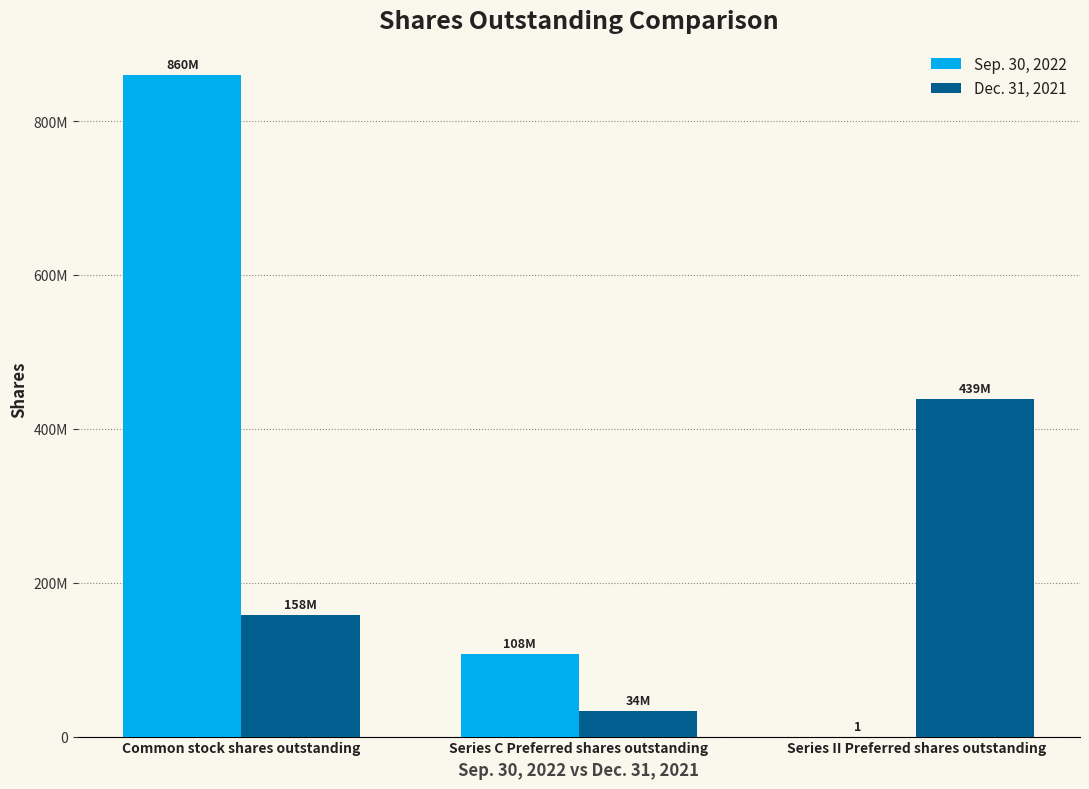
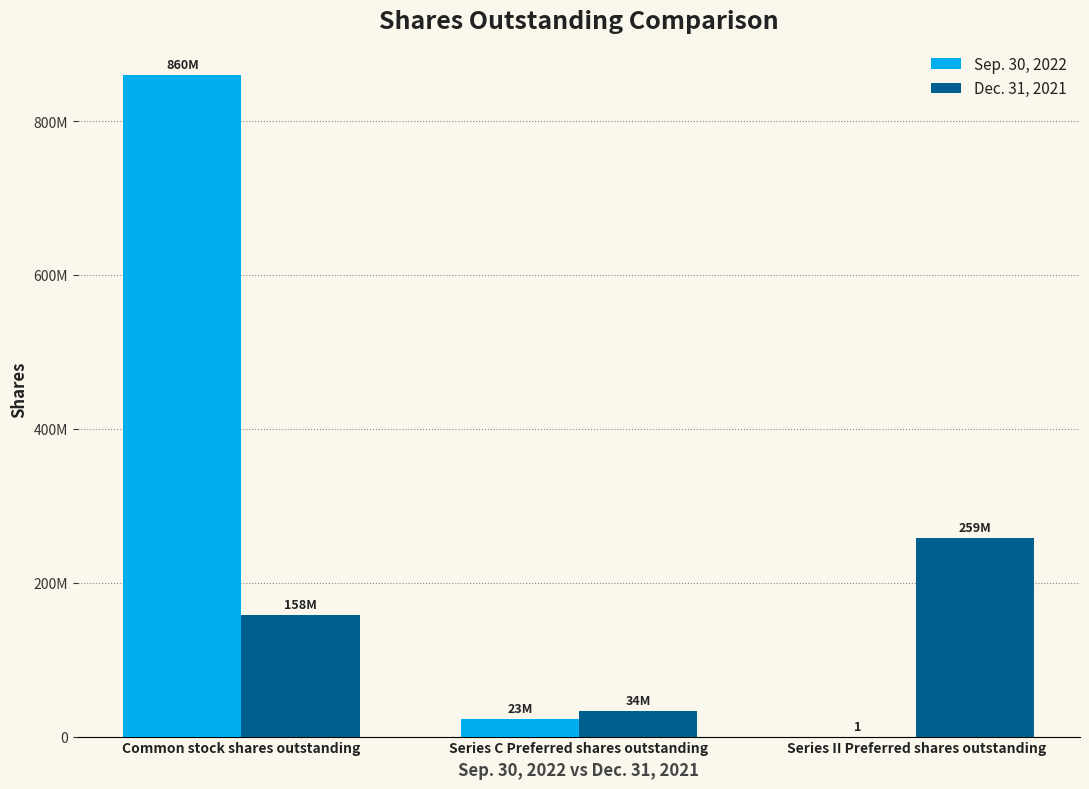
Sep. 30, 2022, Series C Preferred shares outstanding: 108M -> 23M
Dec. 31, 2021, Series II Preferred shares outstanding: 439M -> 259M
